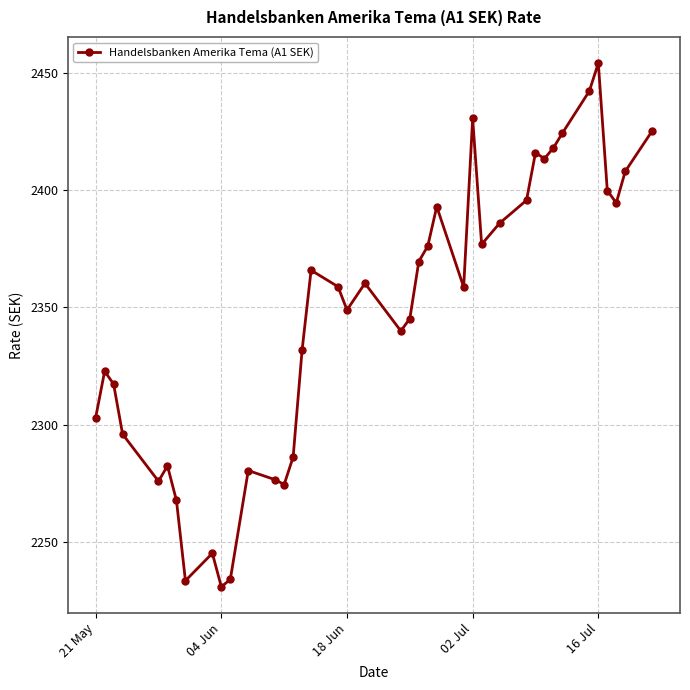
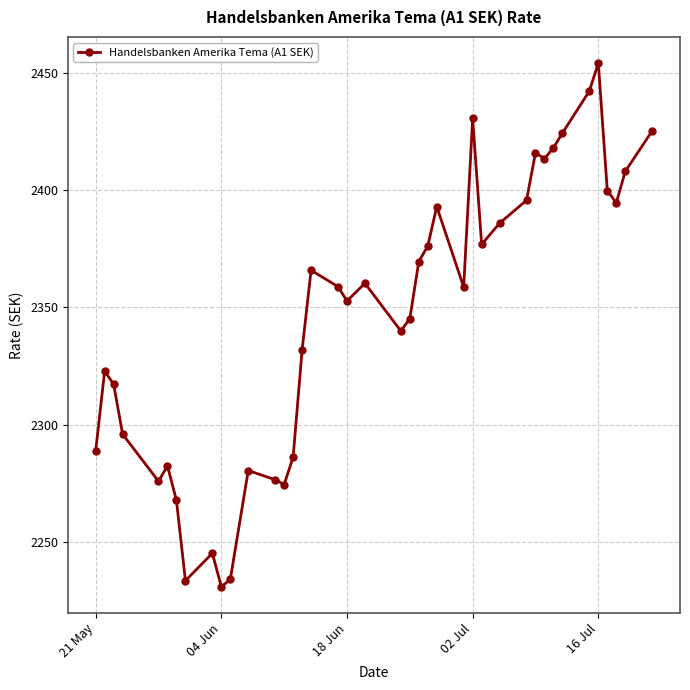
21 May: 2303 -> 2289
18 Jun: 2349 -> 2353
